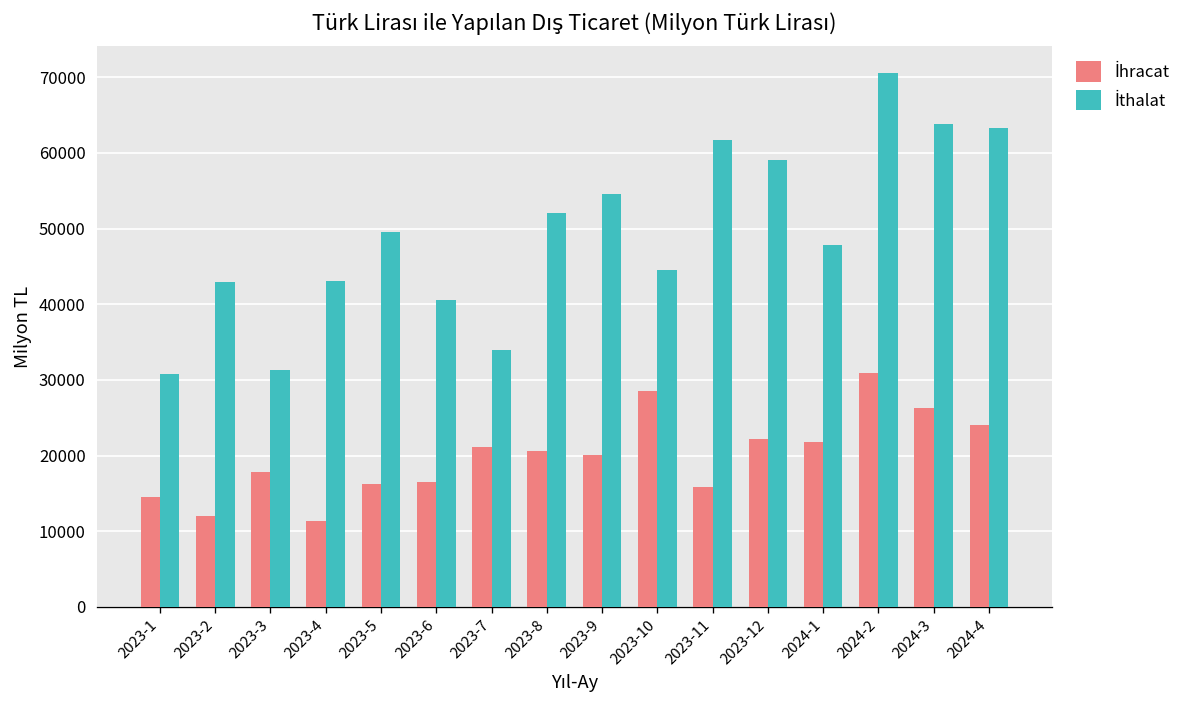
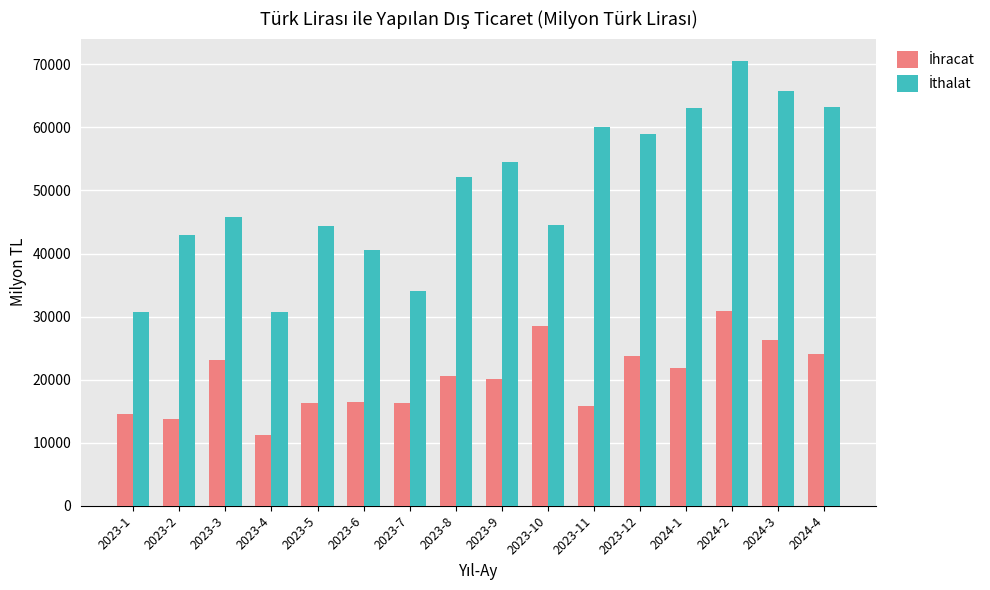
İhracat, 2023-2: 12000 -> 14000
İhracat, 2023-3: 18000 -> 23000
İthalat, 2023-3: 31000 -> 46000
İthalat, 2023-4: 43000 -> 31000
İthalat, 2023-5: 49000 -> 44000
İhracat, 2023-7: 21000 -> 16000
İthalat, 2023-11: 62000 -> 60000
İhracat, 2023-12: 22000 -> 24000
İthalat, 2024-1: 48000 -> 63000
İthalat, 2024-3: 64000 -> 66000
